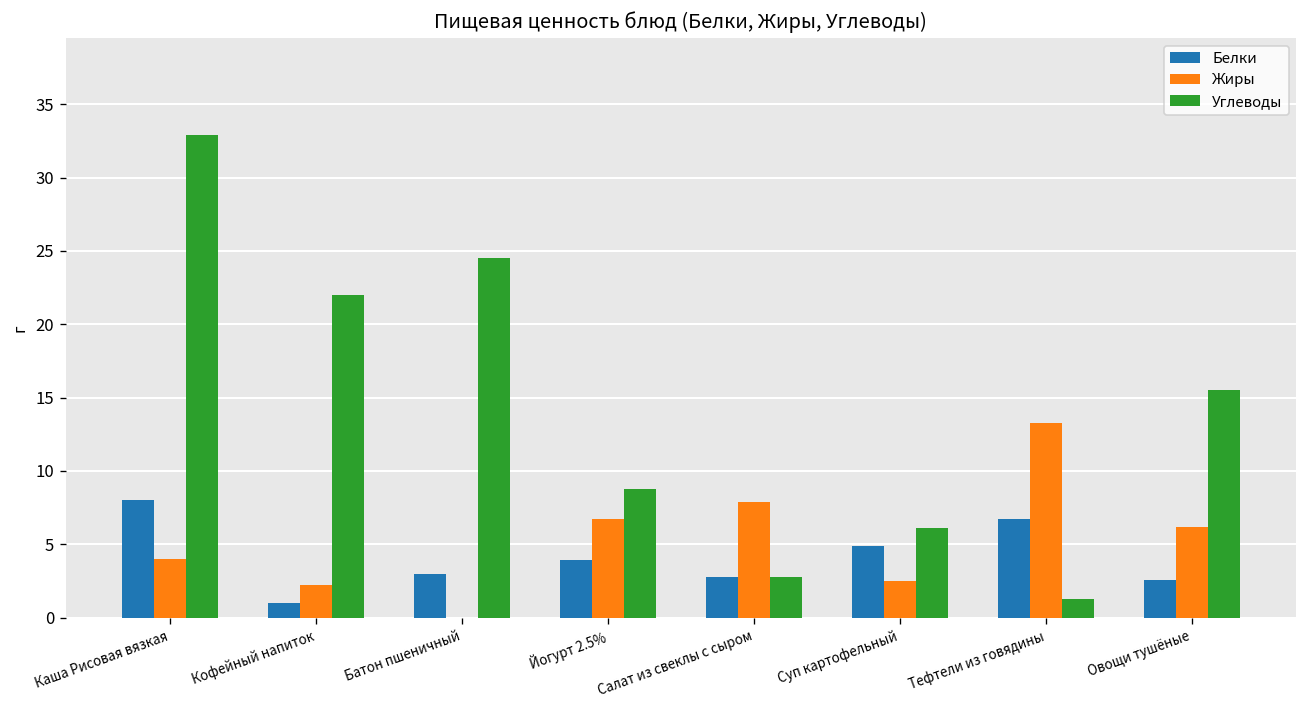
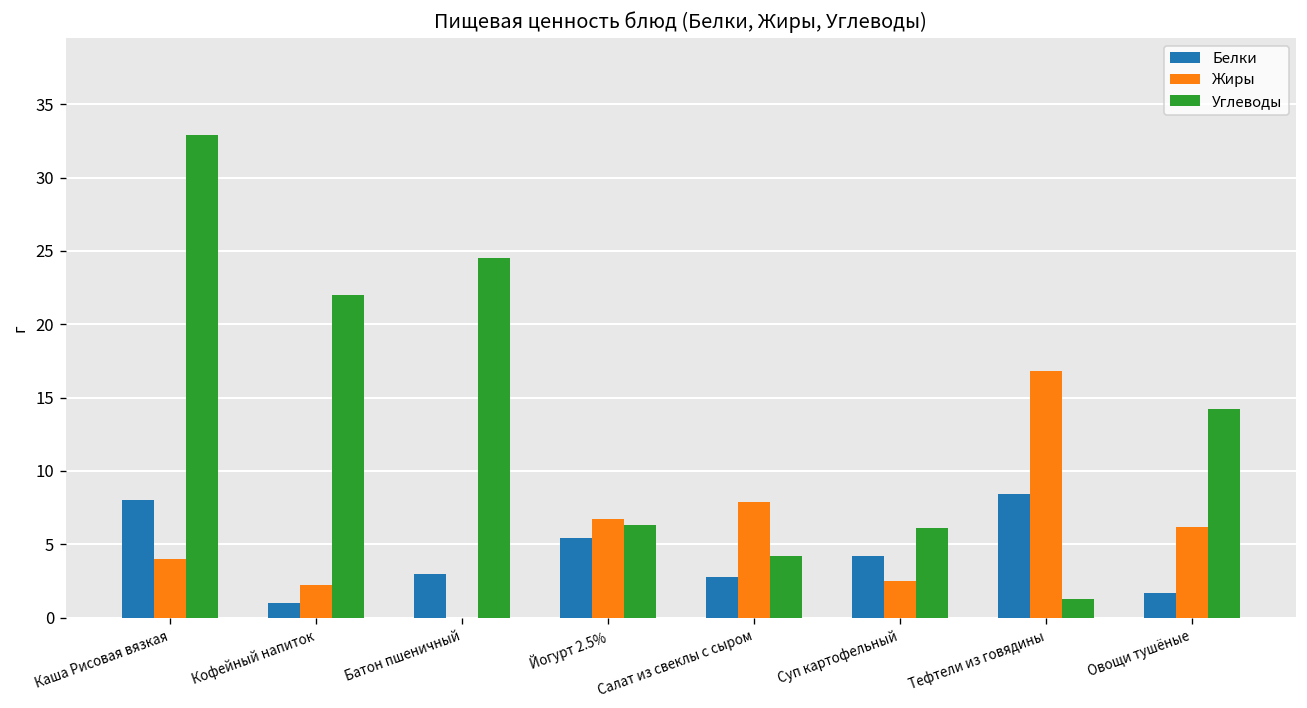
Белки, Йогурт 2.5%: 3.9 -> 5.4
Углеводы, Йогурт 2.5%: 8.8 -> 6.3
Углеводы, Салат из свеклы с сыром: 2.8 -> 4.2
Белки, Суп картофельный: 4.9 -> 4.2
Белки, Тефтели из говядины: 6.7 -> 8.4
Жиры, Тефтели из говядины: 13.3 -> 16.8
Белки, Овощи тушёные: 2.6 -> 1.7
Углеводы, Овощи тушёные: 15.5 -> 14.2
